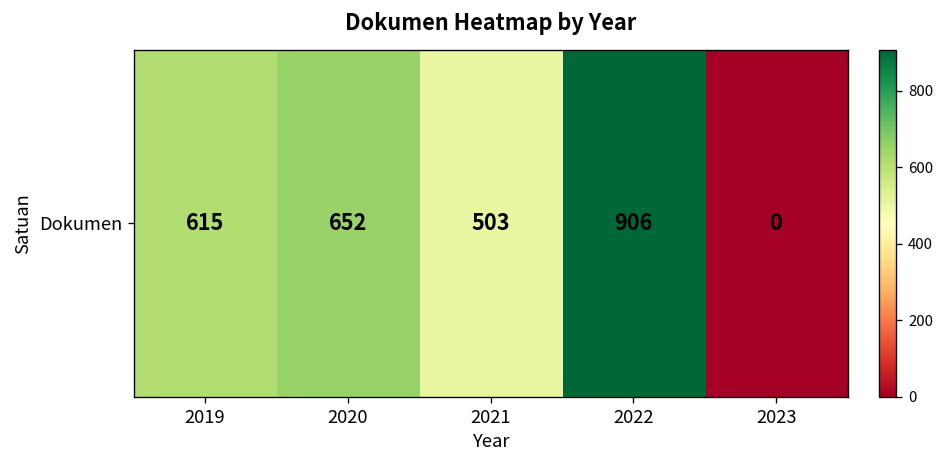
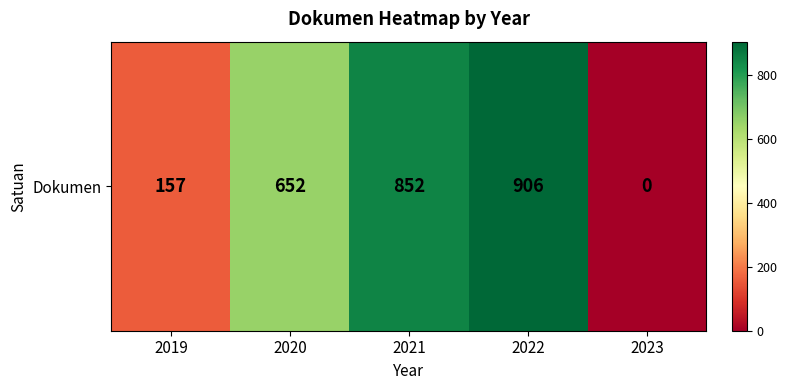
Dokumen, 2019: 615 -> 157
Dokumen, 2021: 503 -> 852
